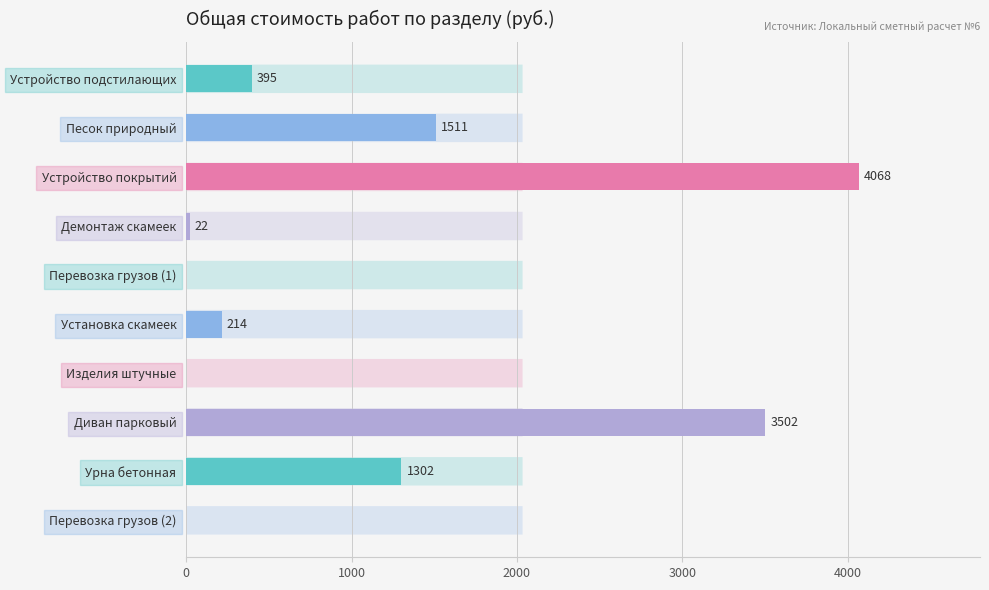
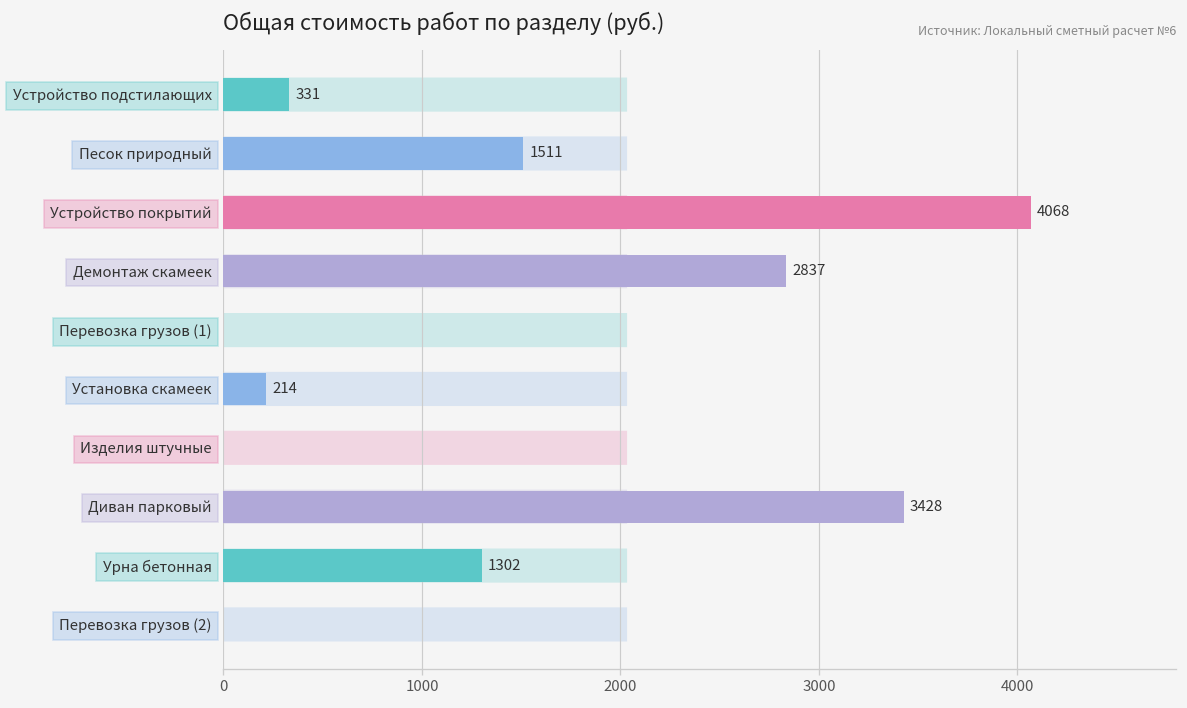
Устройство подстилающих: 395 -> 331
Демонтаж скамеек: 22 -> 2837
Диван парковый: 3502 -> 3428
